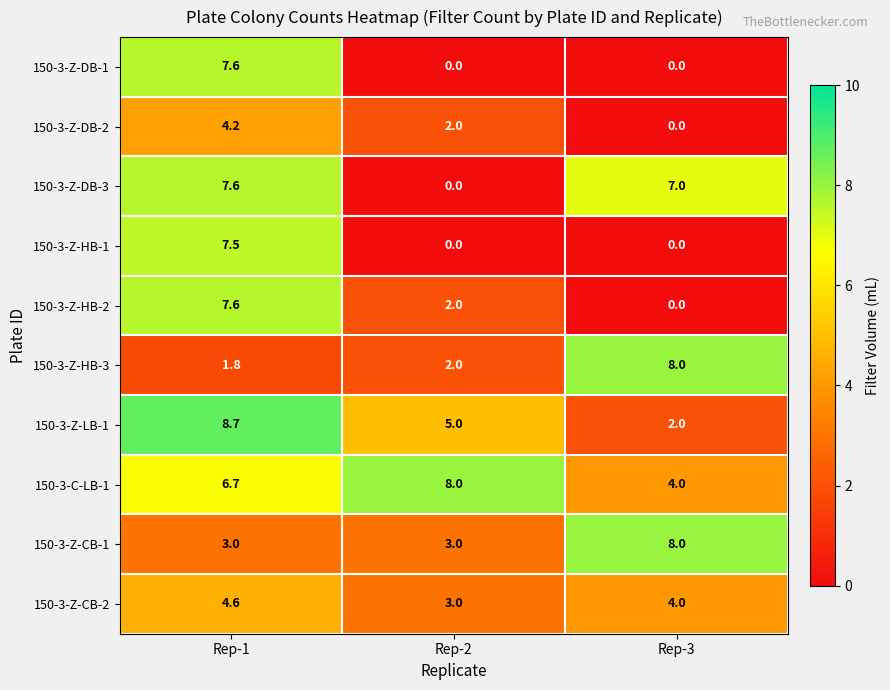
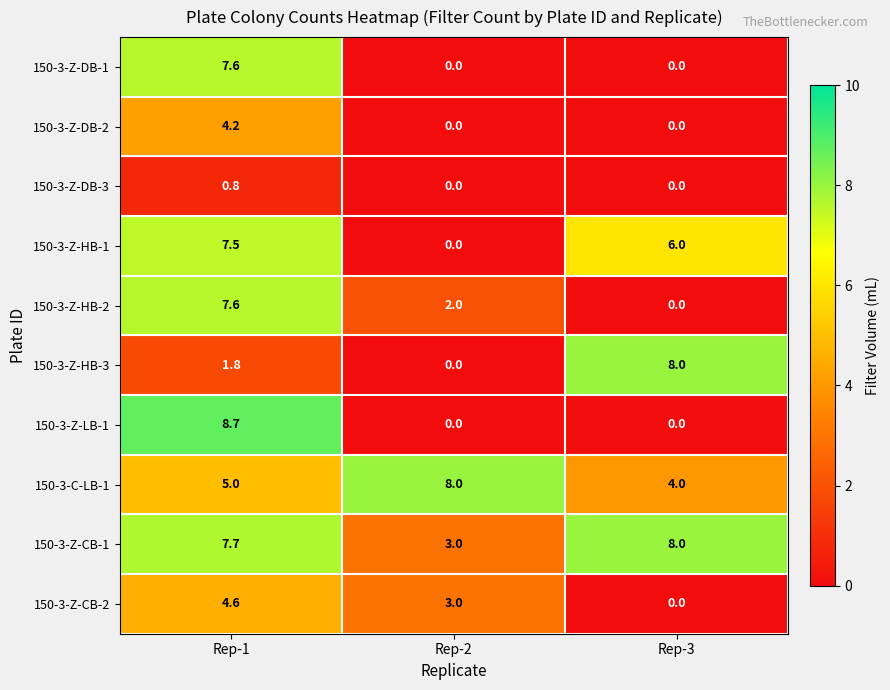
150-3-Z-DB-2, Rep-2: 2.0 -> 0.0
150-3-Z-DB-3, Rep-1: 7.6 -> 0.8
150-3-Z-DB-3, Rep-3: 7.0 -> 0.0
150-3-Z-HB-1, Rep-3: 0.0 -> 6.0
150-3-Z-HB-3, Rep-2: 2.0 -> 0.0
150-3-Z-LB-1, Rep-2: 5.0 -> 0.0
150-3-Z-LB-1, Rep-3: 2.0 -> 0.0
150-3-C-LB-1, Rep-1: 6.7 -> 5.0
150-3-Z-CB-1, Rep-1: 3.0 -> 7.7
150-3-Z-CB-2, Rep-3: 4.0 -> 0.0
